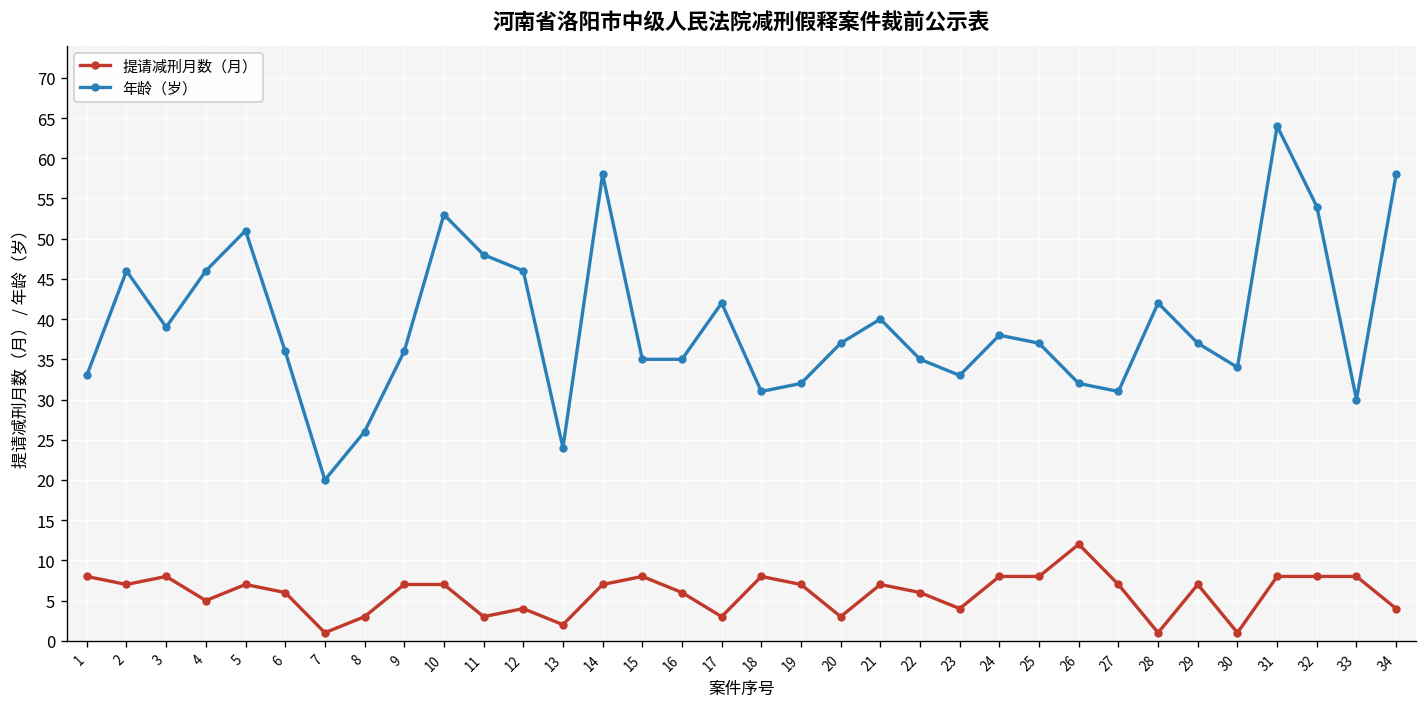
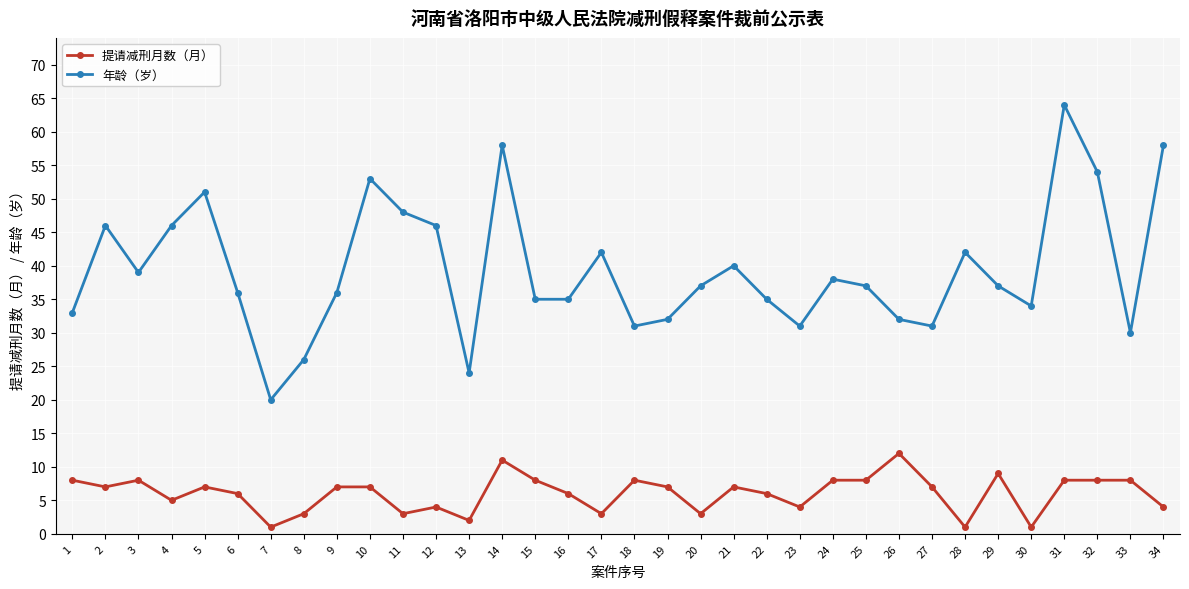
提请减刑月数（月）, 14: 7 -> 11
年龄（岁）, 23: 33 -> 31
提请减刑月数（月）, 29: 7 -> 9
